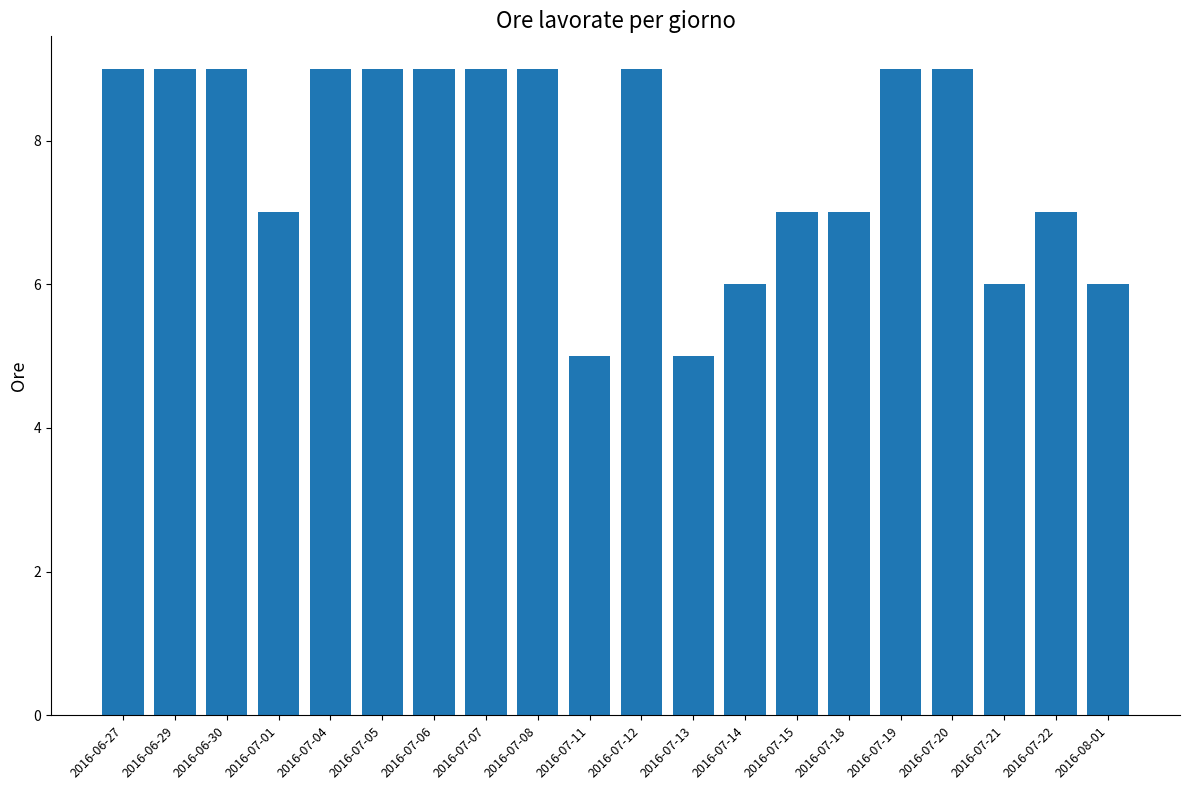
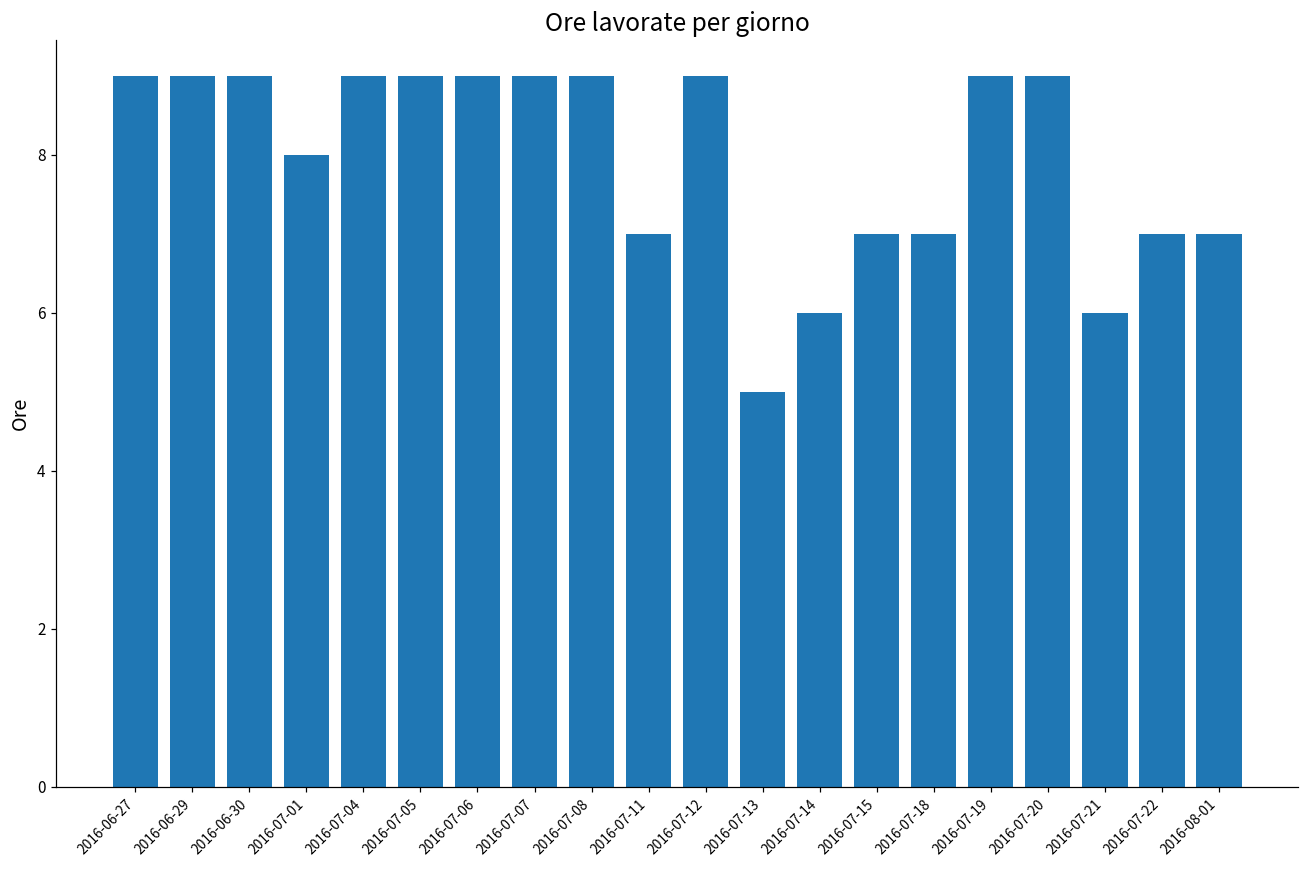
2016-07-01: 7 -> 8
2016-07-11: 5 -> 7
2016-08-01: 6 -> 7
